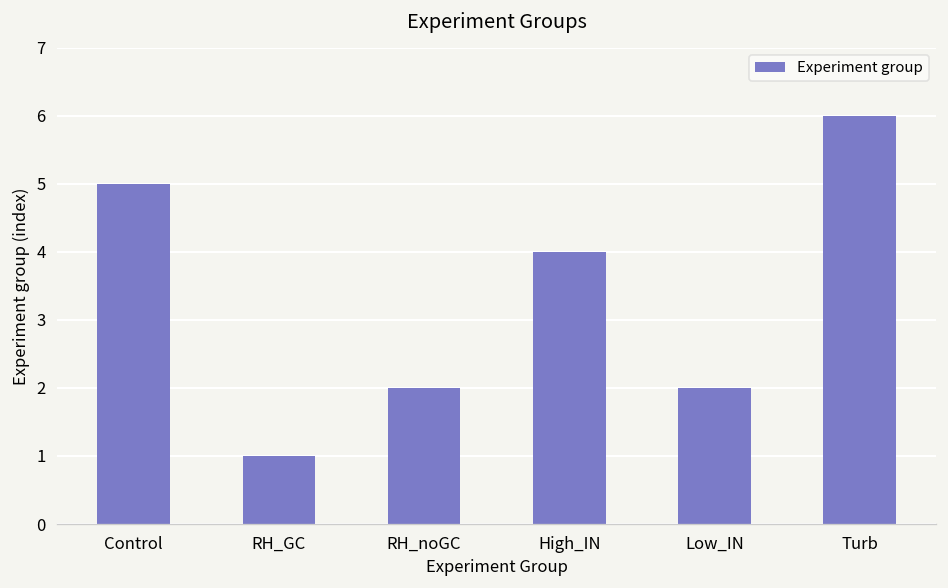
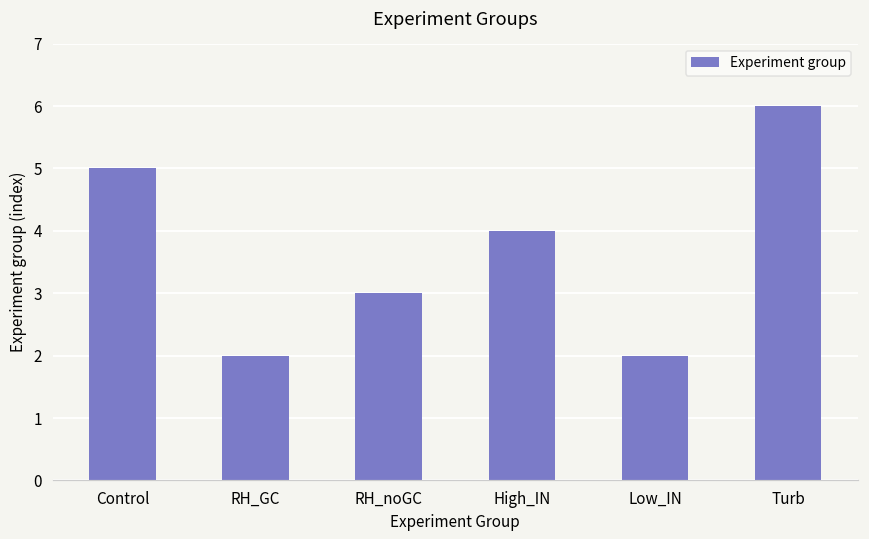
RH_GC: 1 -> 2
RH_noGC: 2 -> 3
